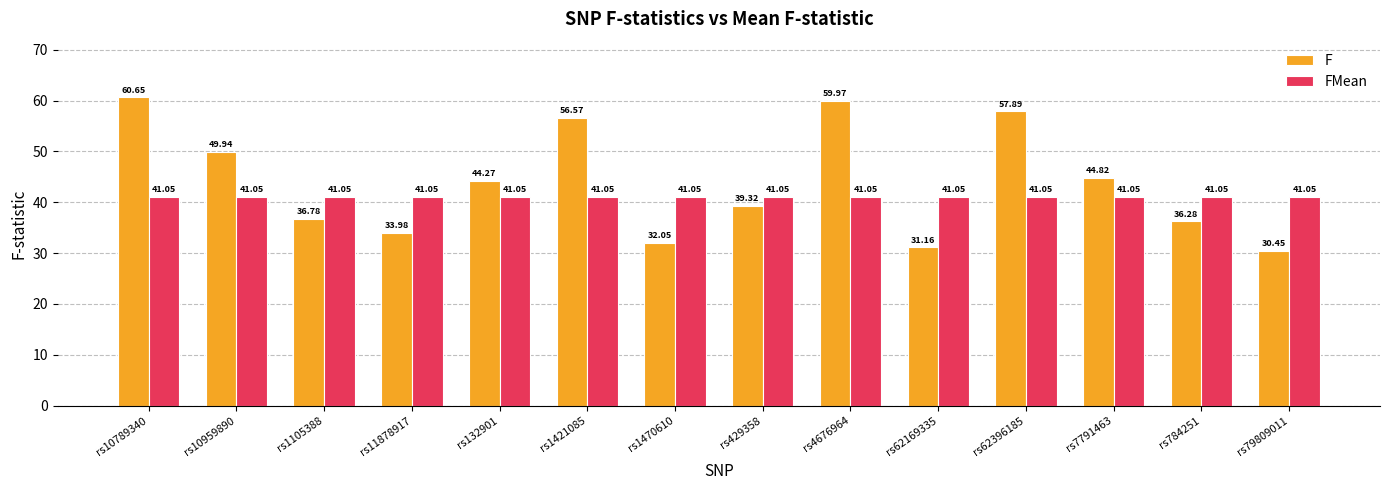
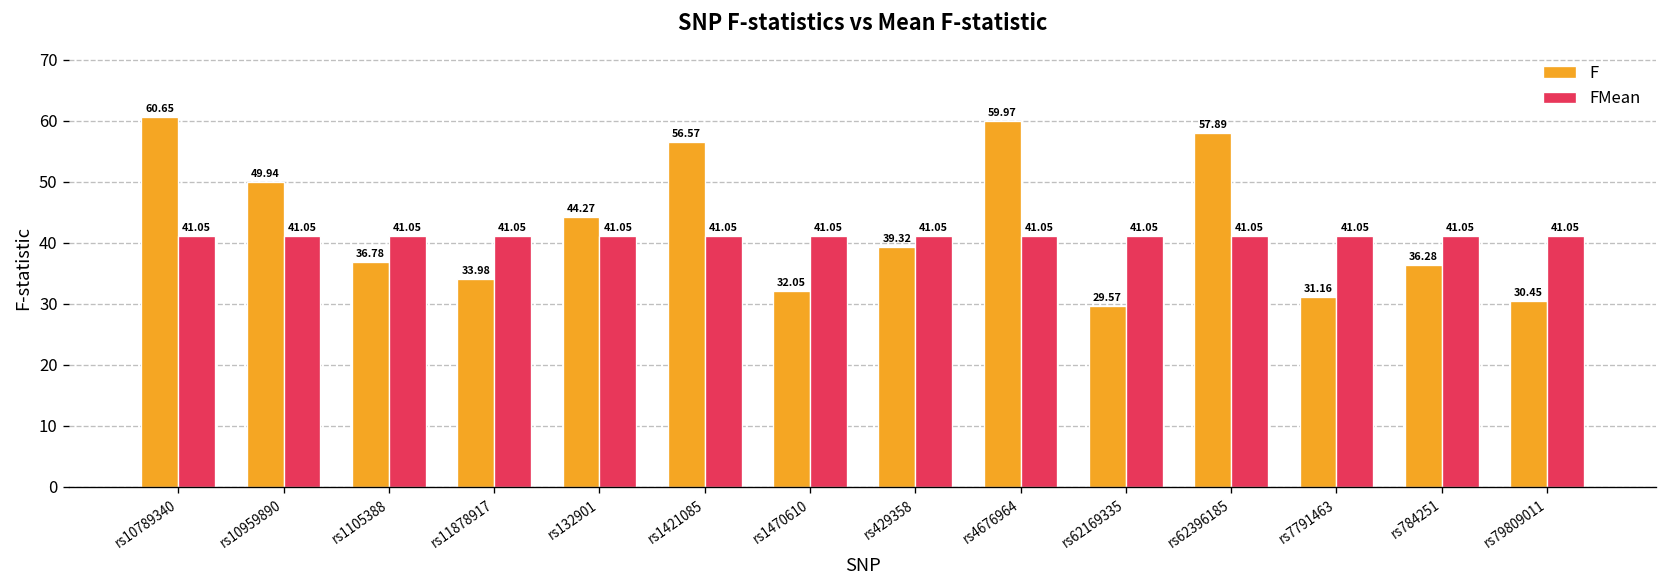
F, rs62169335: 31.16 -> 29.57
F, rs7791463: 44.82 -> 31.16
